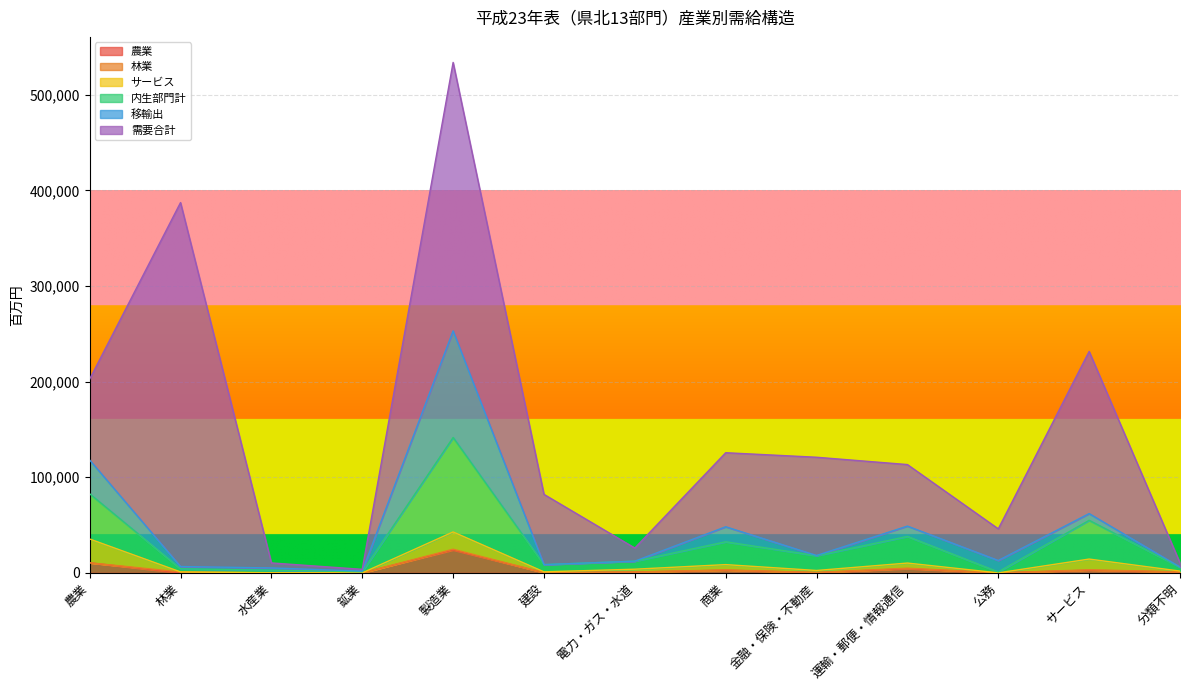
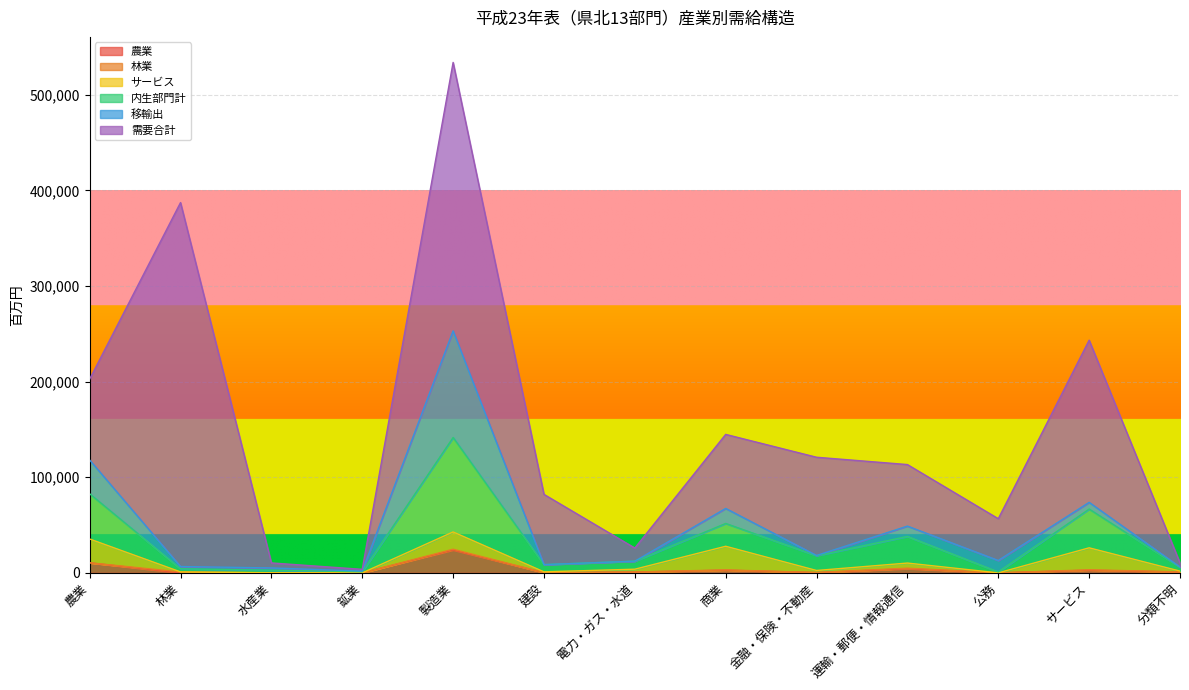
サービス, 商業: 10,000 -> 20,000
需要合計, 公務: 30,000 -> 40,000
サービス, サービス: 10,000 -> 20,000
